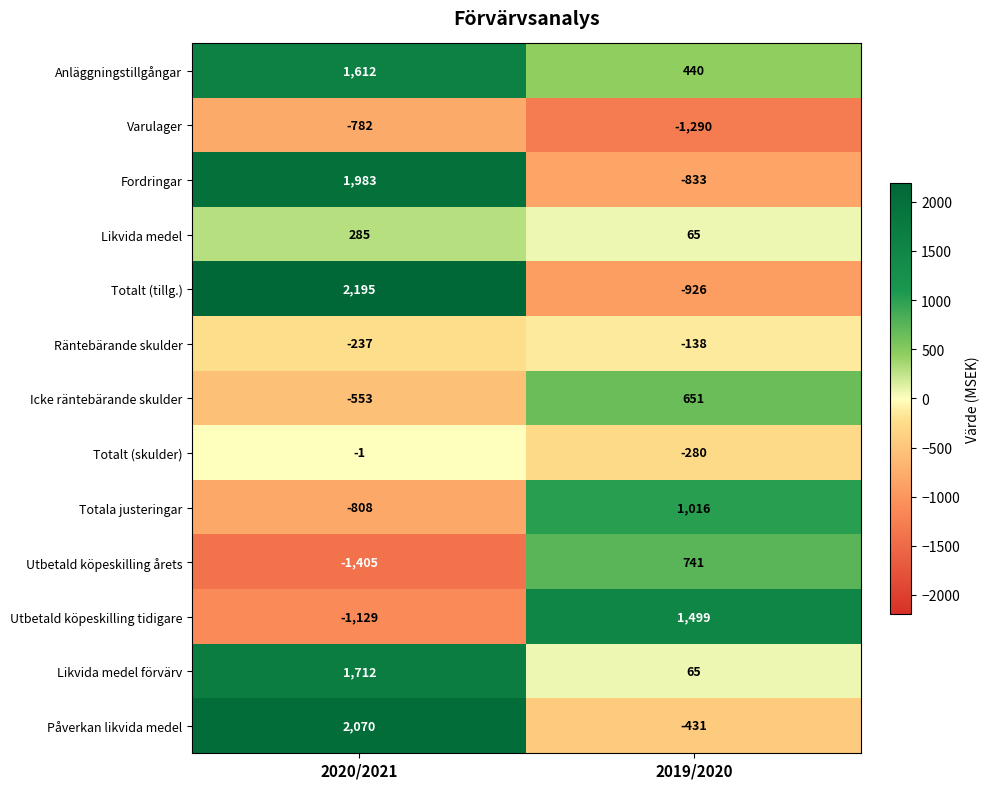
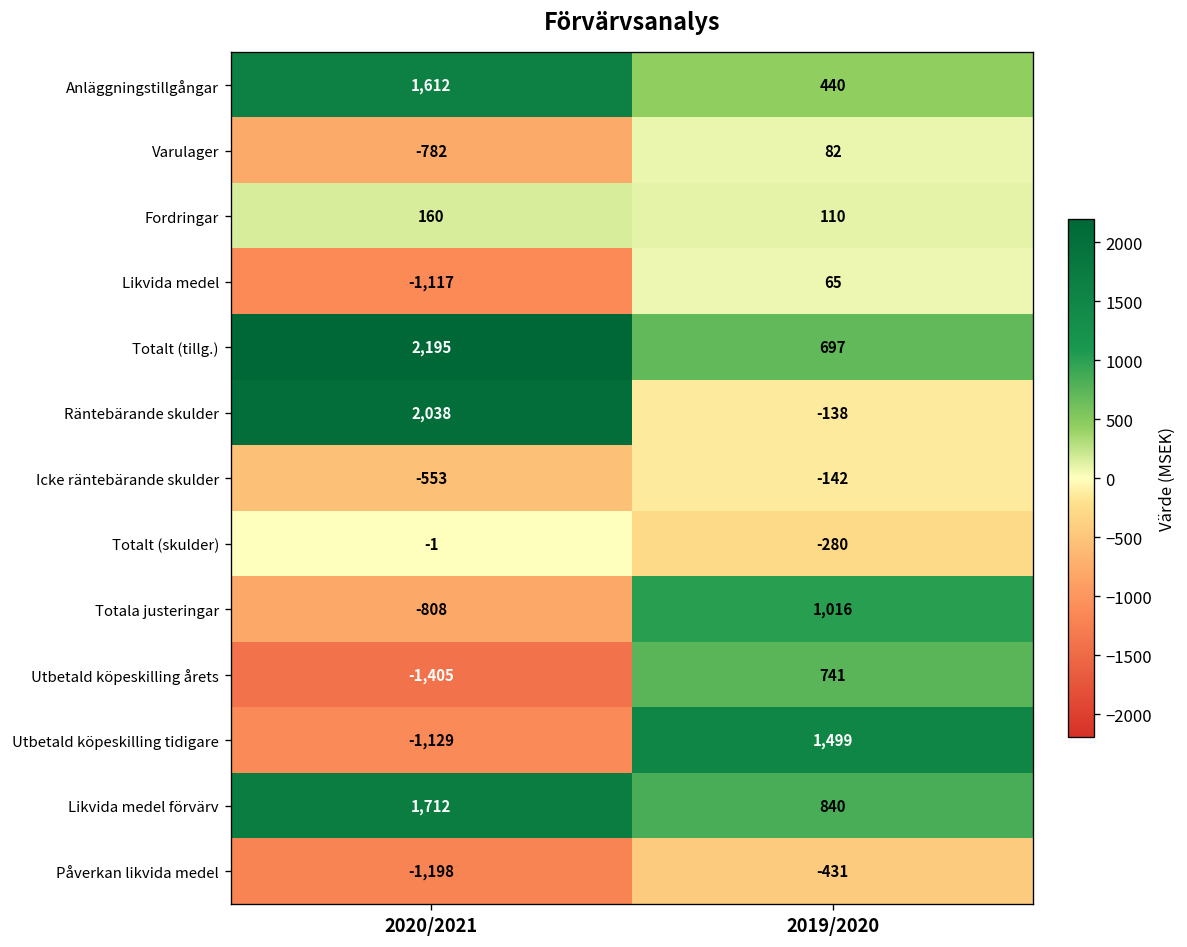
Varulager, 2019/2020: -1,290 -> 82
Fordringar, 2020/2021: 1,983 -> 160
Fordringar, 2019/2020: -833 -> 110
Likvida medel, 2020/2021: 285 -> -1,117
Totalt (tillg.), 2019/2020: -926 -> 697
Räntebärande skulder, 2020/2021: -237 -> 2,038
Icke räntebärande skulder, 2019/2020: 651 -> -142
Likvida medel förvärv, 2019/2020: 65 -> 840
Påverkan likvida medel, 2020/2021: 2,070 -> -1,198
